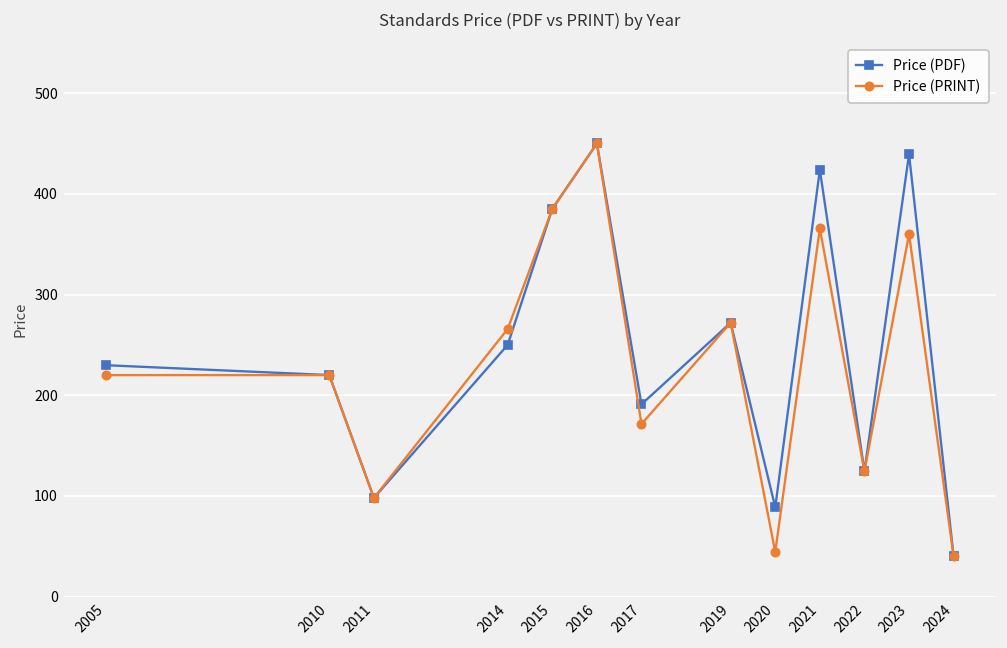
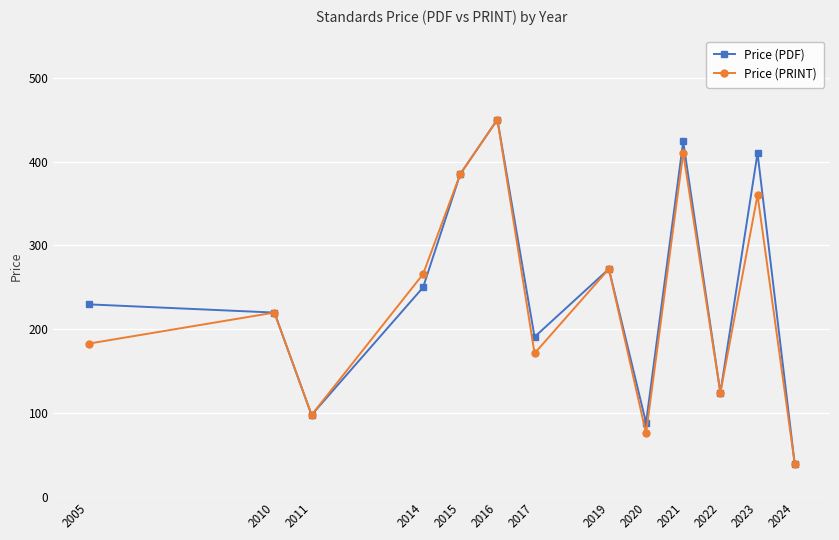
Price (PRINT), 2005: 220 -> 180
Price (PRINT), 2020: 40 -> 80
Price (PRINT), 2021: 370 -> 410
Price (PDF), 2023: 440 -> 410
